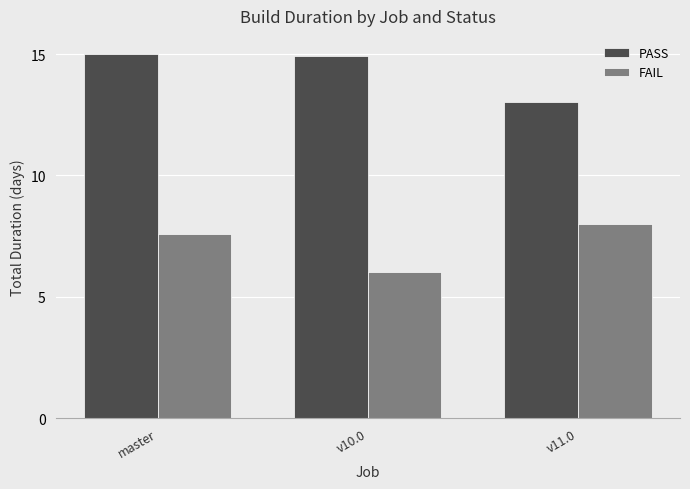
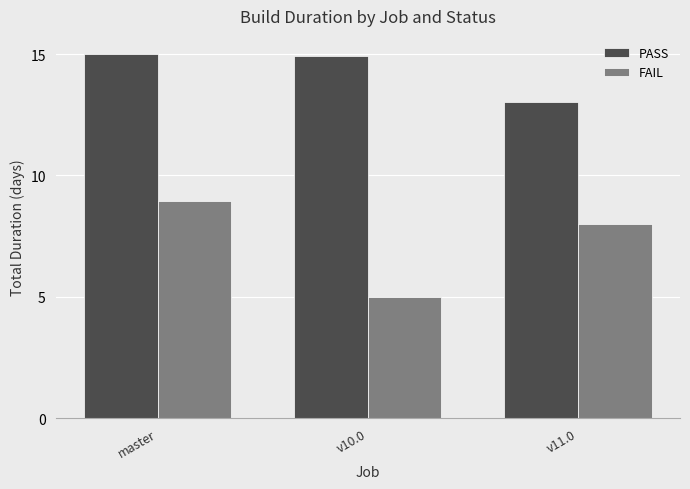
FAIL, master: 7.6 -> 9.0
FAIL, v10.0: 6.0 -> 5.0
